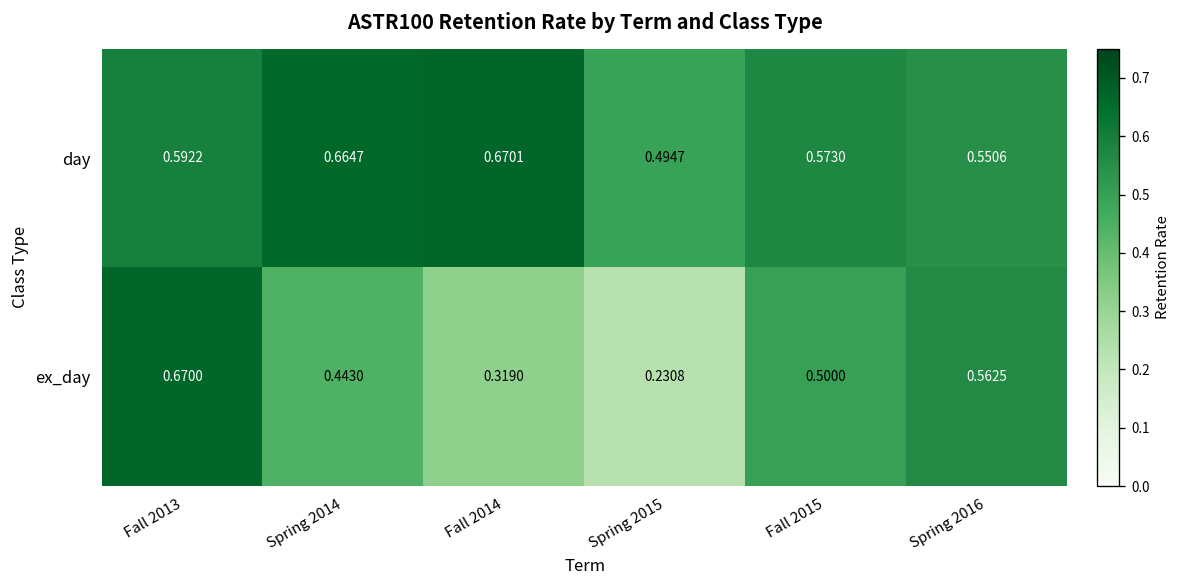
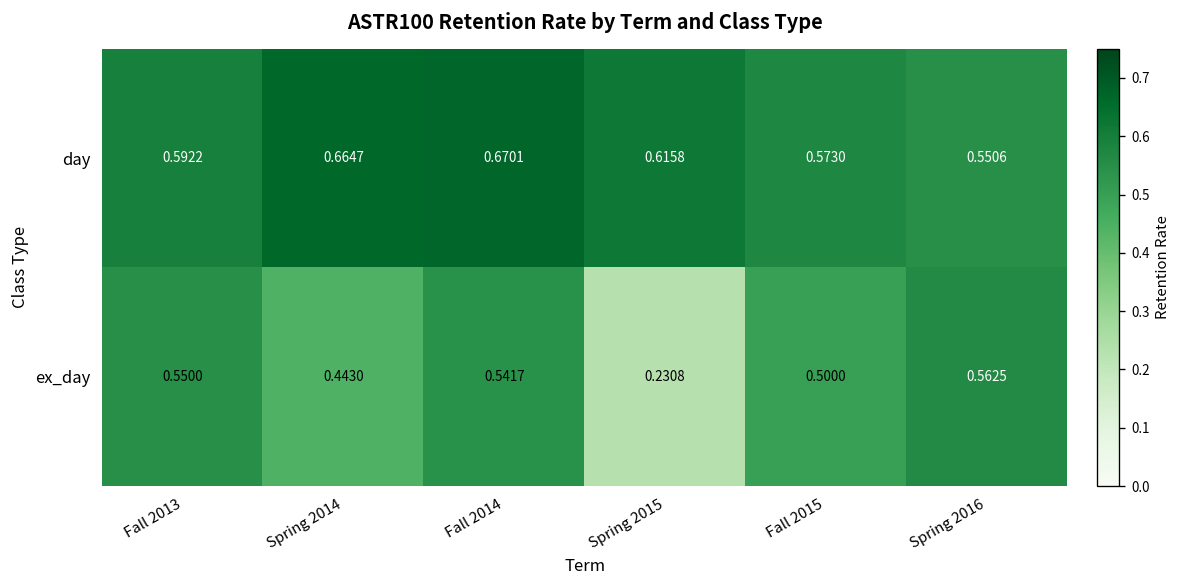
day, Spring 2015: 0.4947 -> 0.6158
ex_day, Fall 2013: 0.6700 -> 0.5500
ex_day, Fall 2014: 0.3190 -> 0.5417
